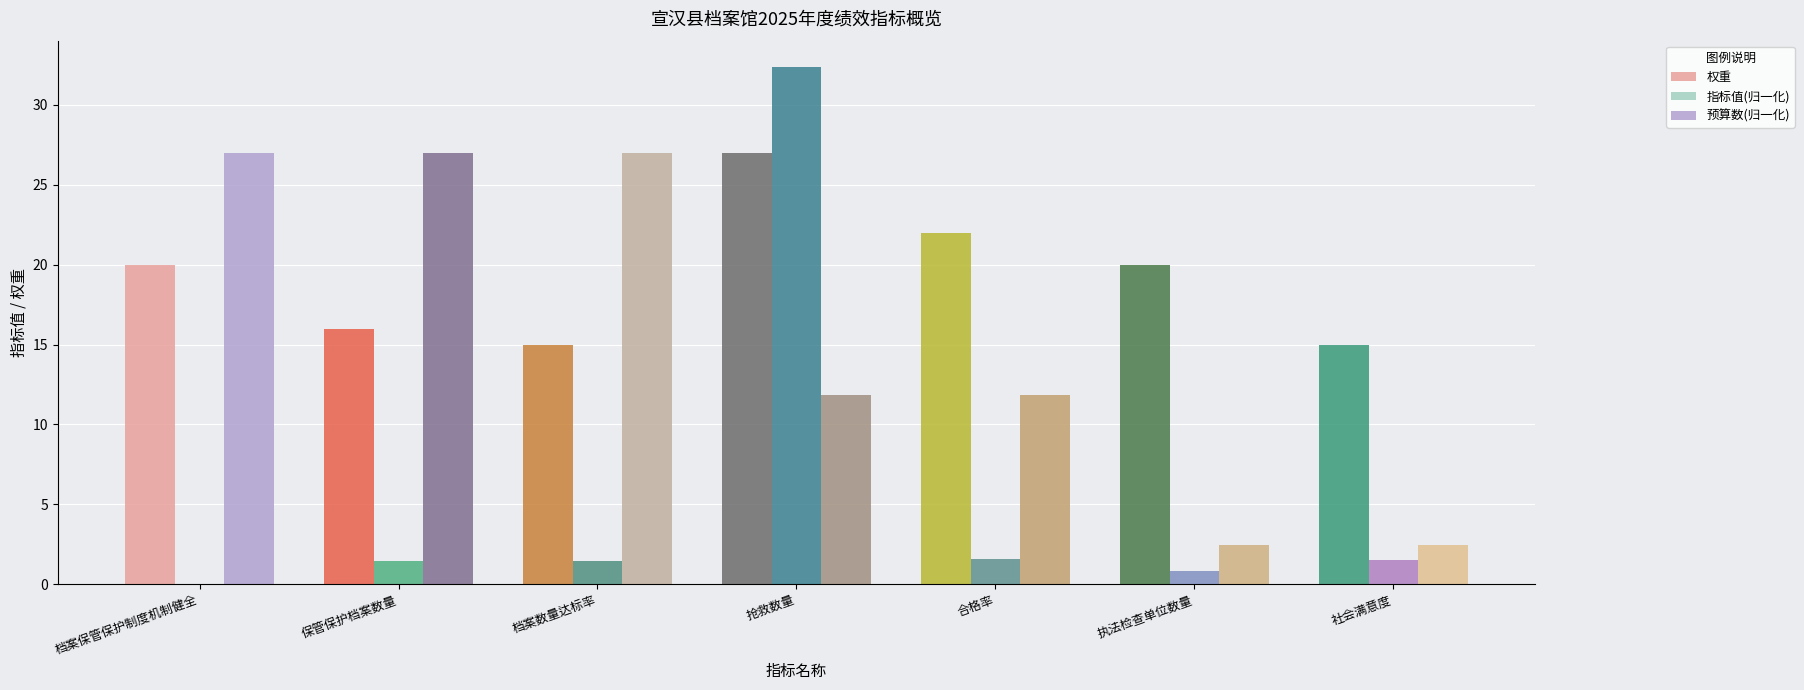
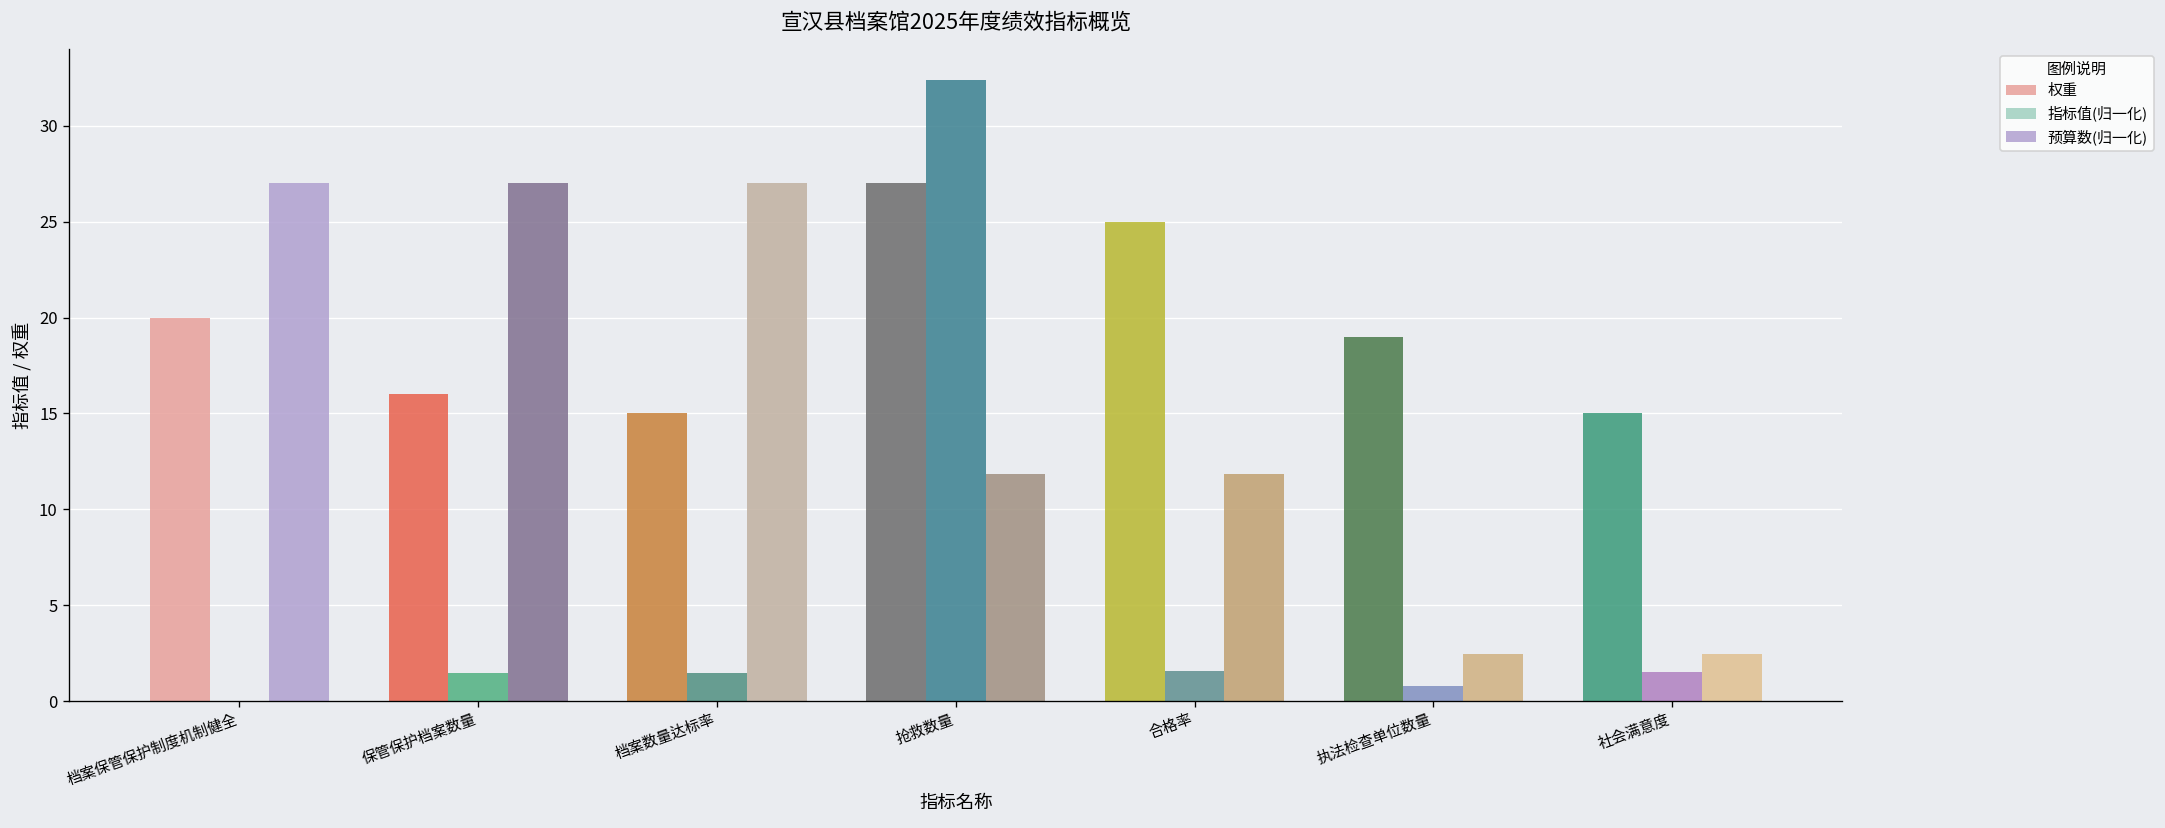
权重, 合格率: 22 -> 25
权重, 执法检查单位数量: 20 -> 19
